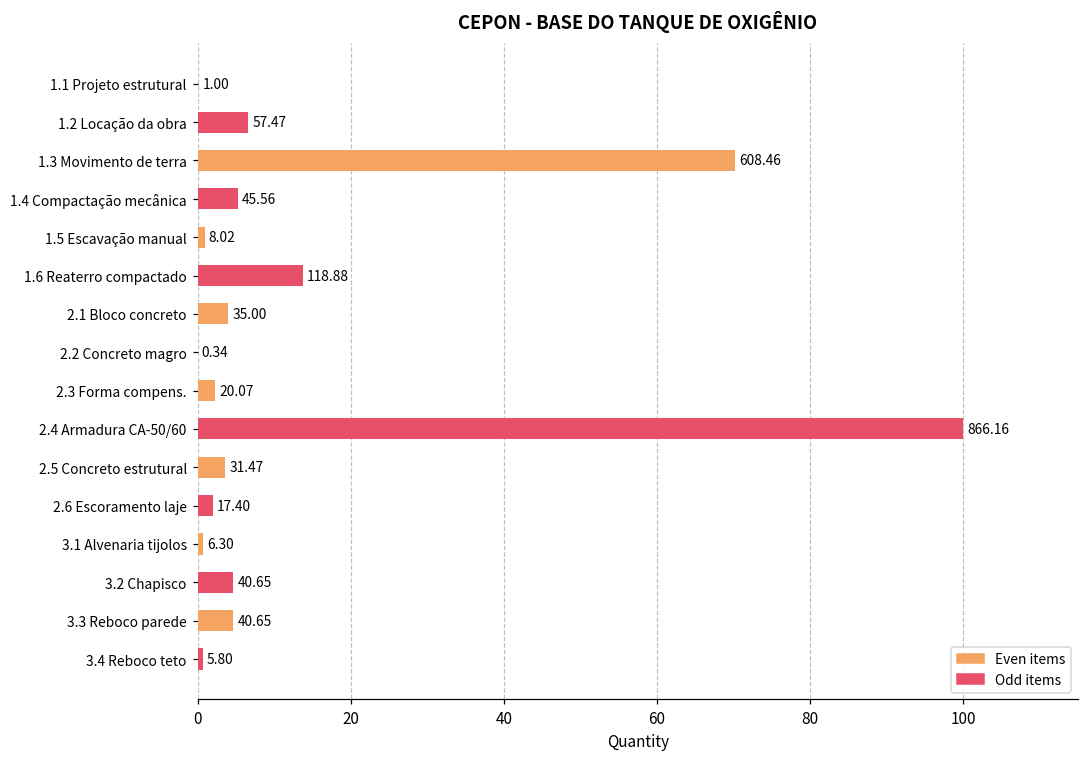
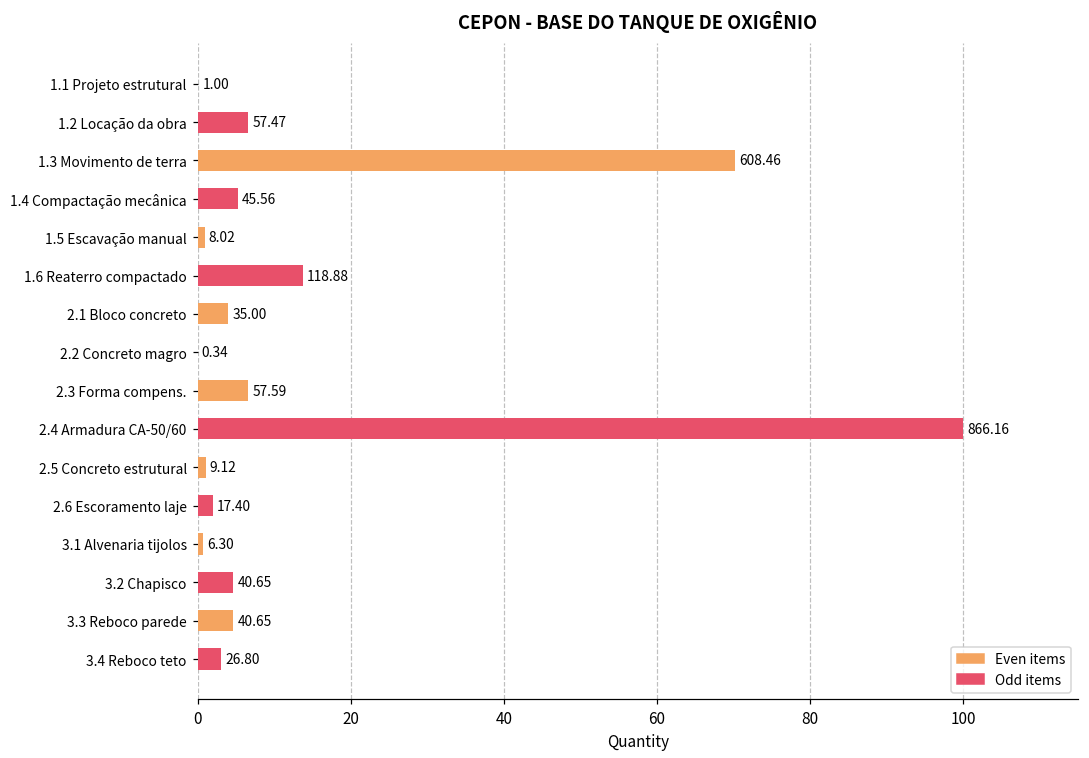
2.3 Forma compens.: 20.07 -> 57.59
2.5 Concreto estrutural: 31.47 -> 9.12
3.4 Reboco teto: 5.80 -> 26.80
